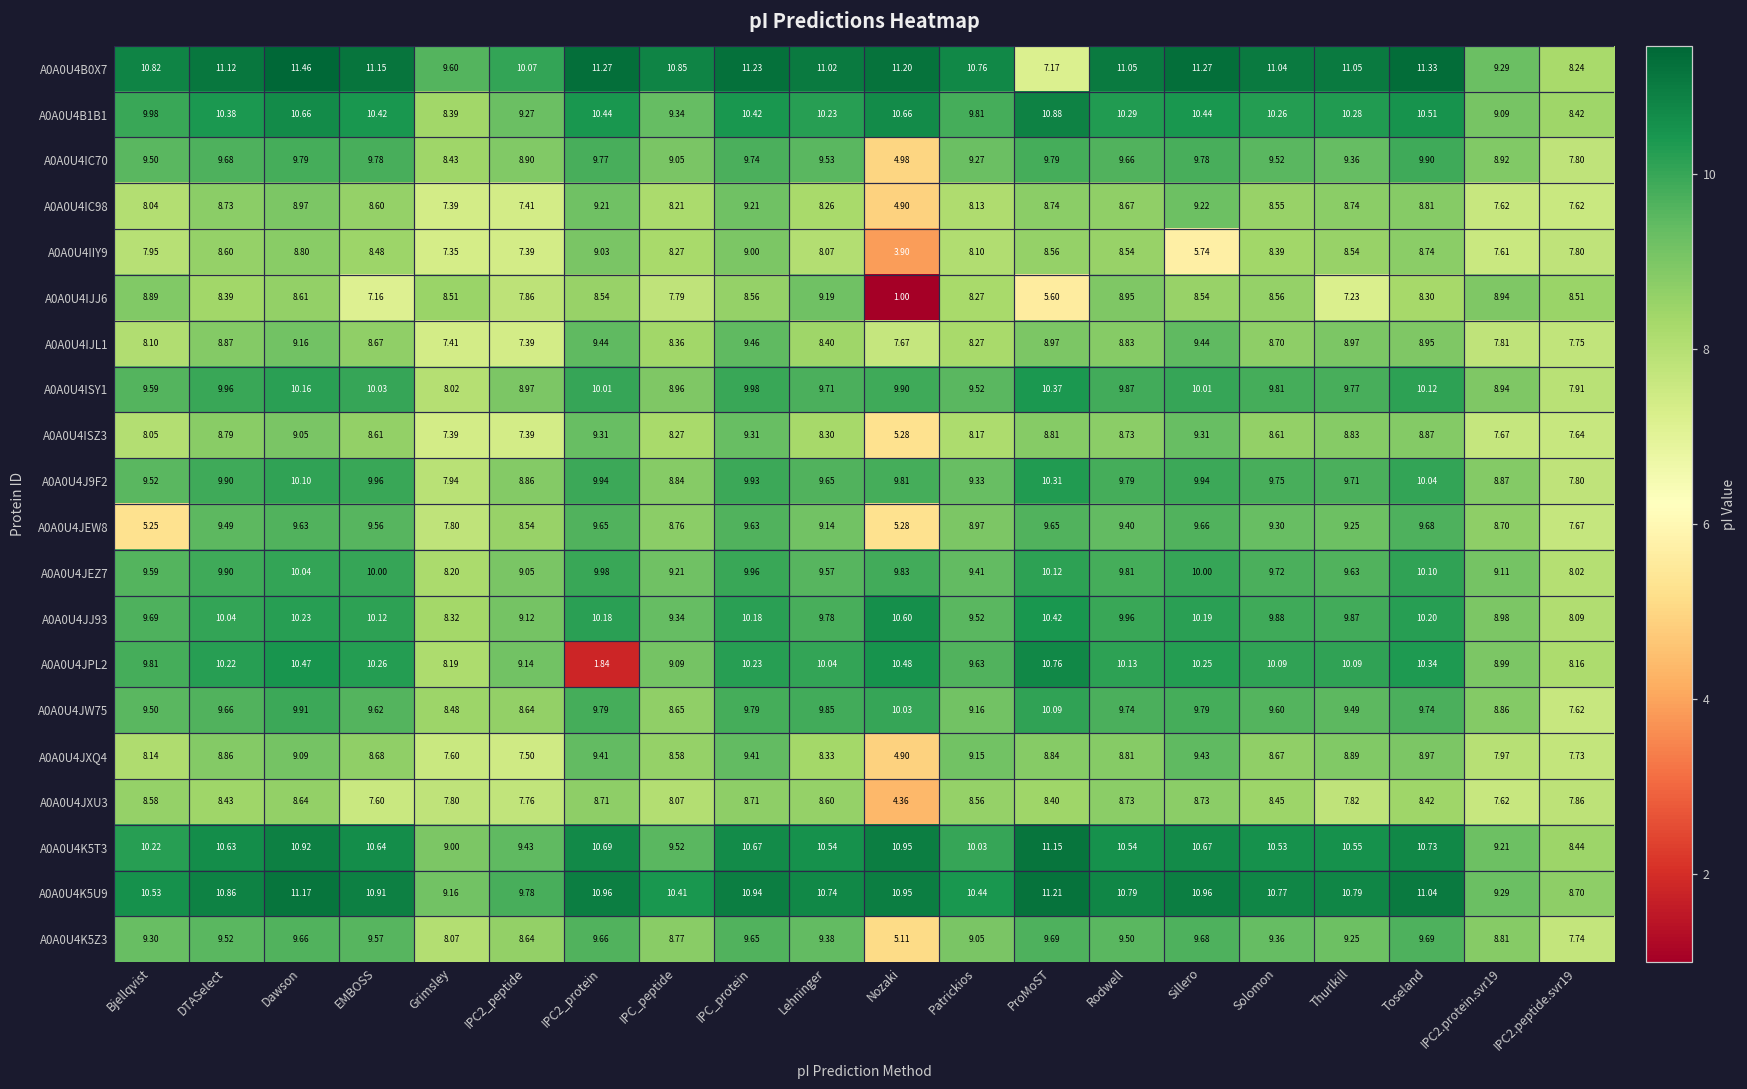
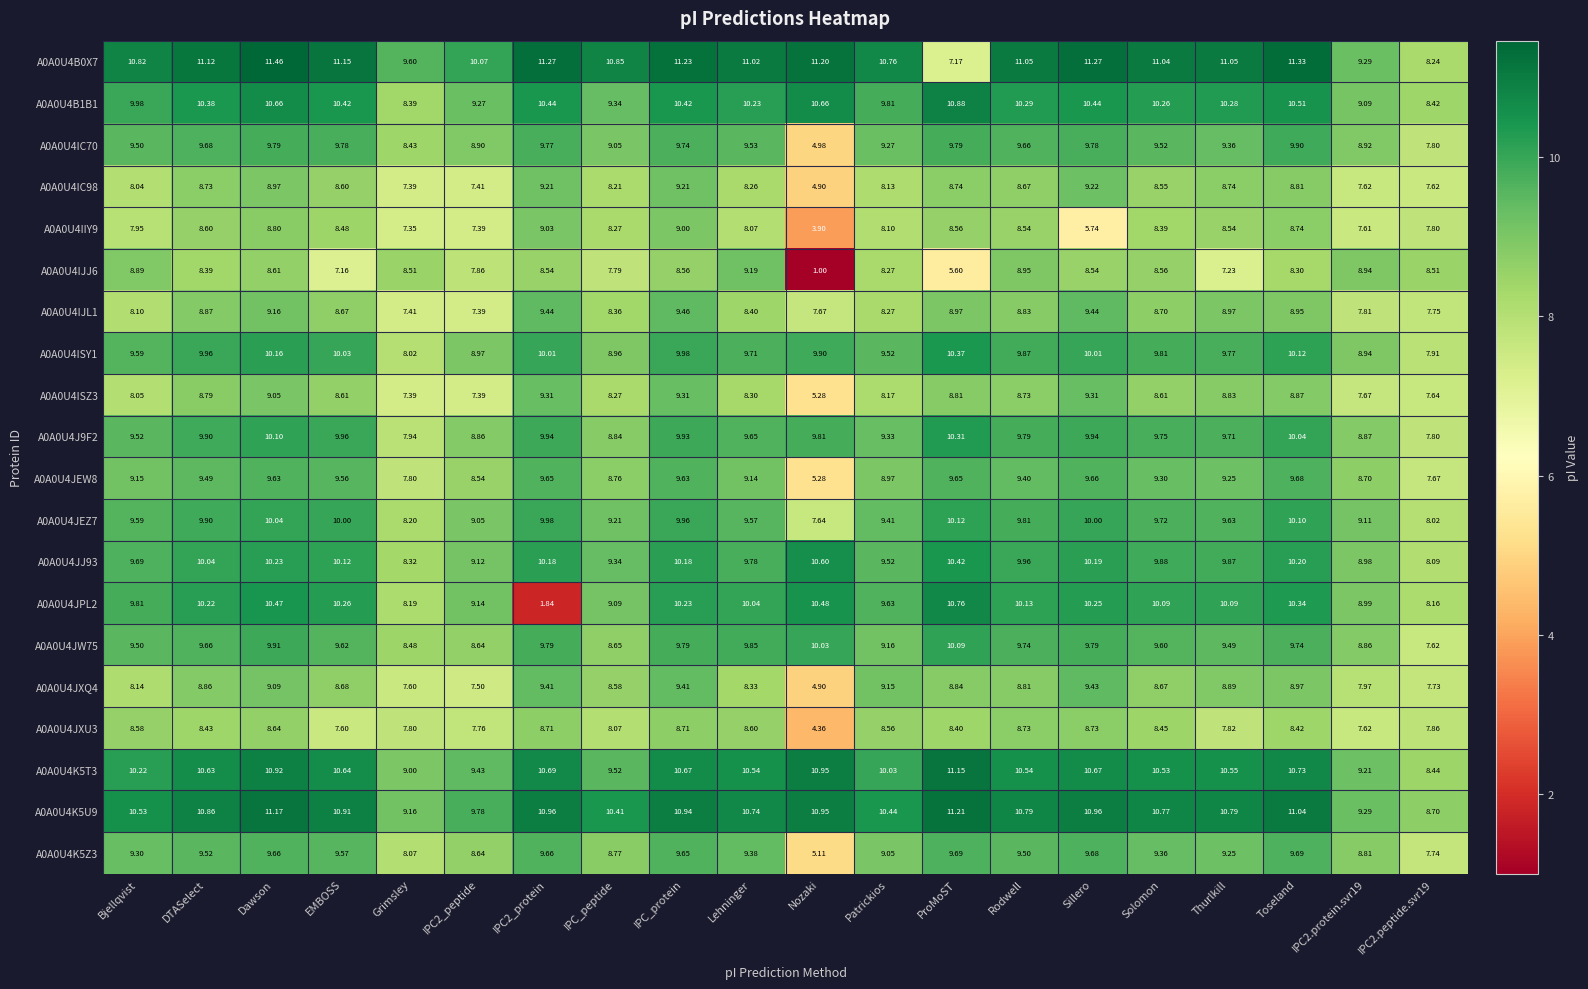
A0A0U4JEW8, Bjellqvist: 5.25 -> 9.15
A0A0U4JEZ7, Nozaki: 9.83 -> 7.64
